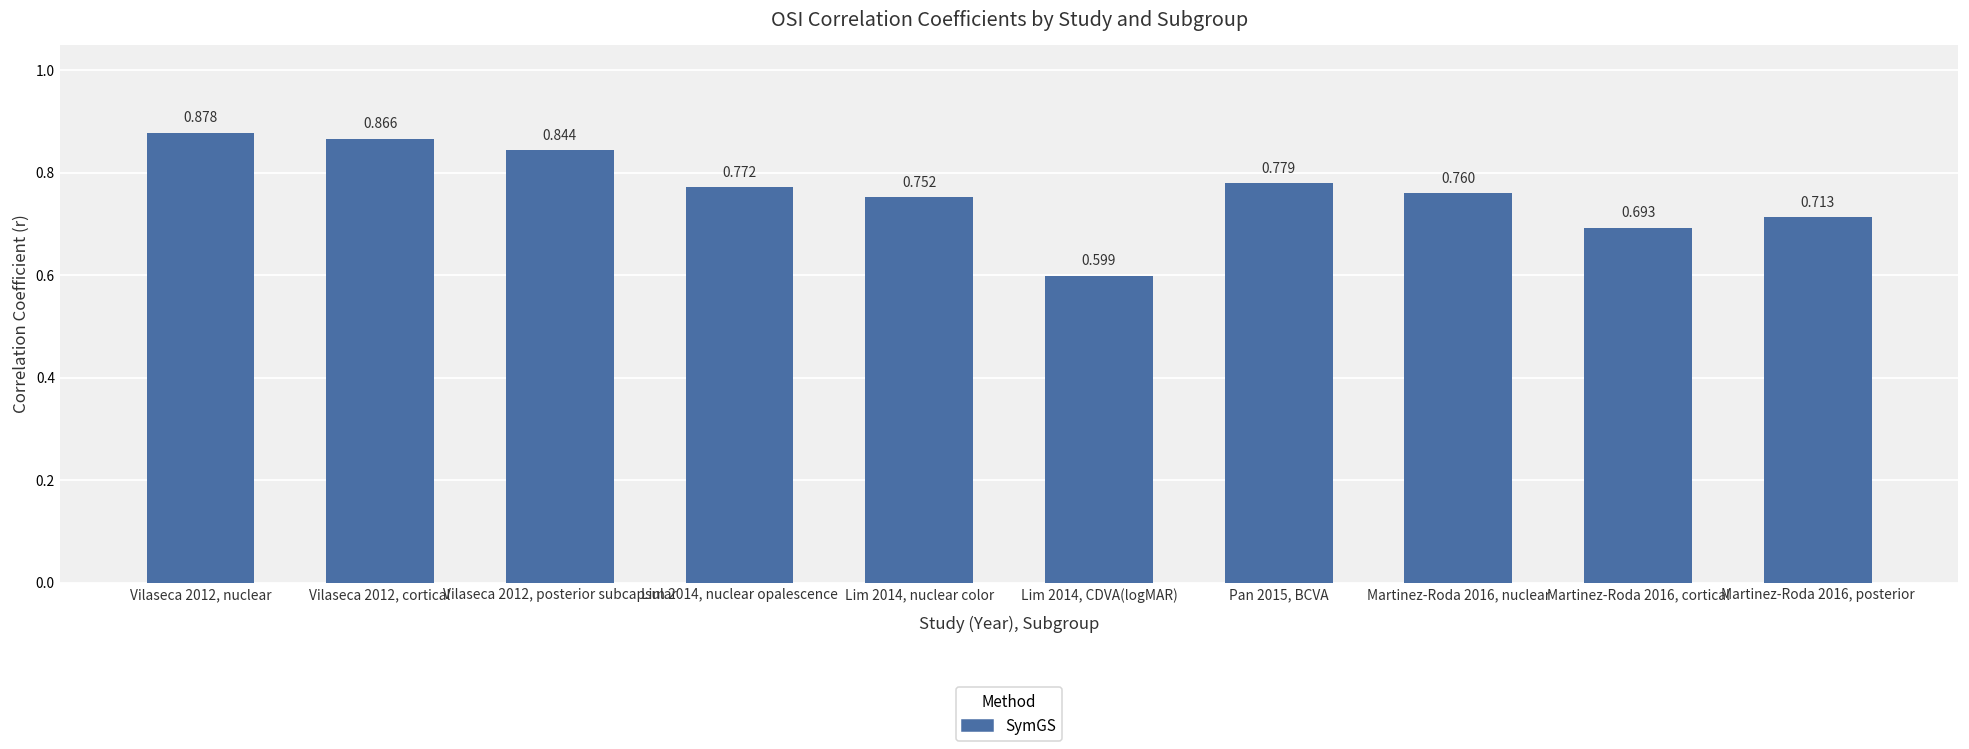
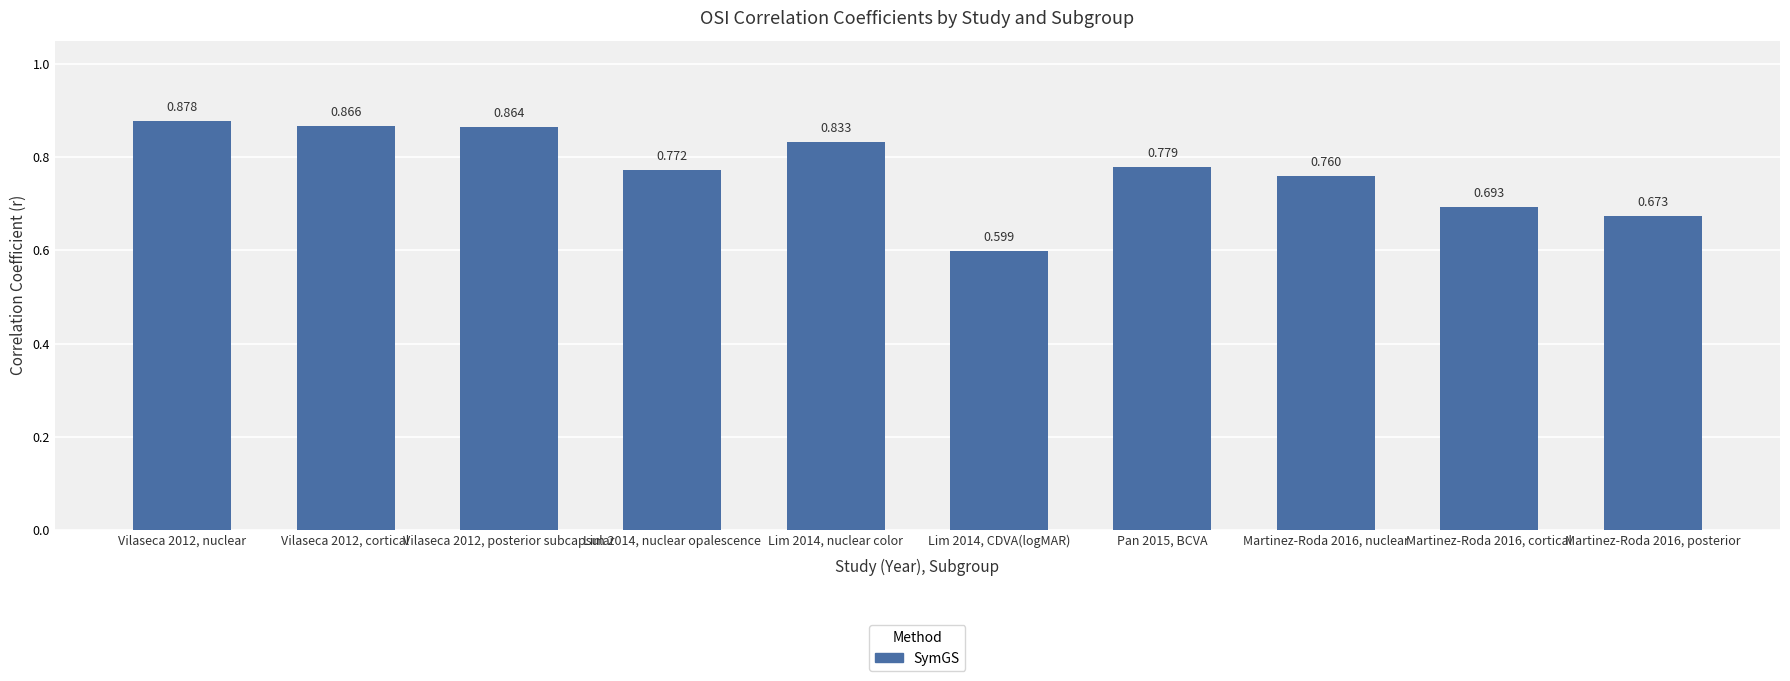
Vilaseca 2012, posterior subcapsular: 0.844 -> 0.864
Lim 2014, nuclear color: 0.752 -> 0.833
Martinez-Roda 2016, posterior: 0.713 -> 0.673
